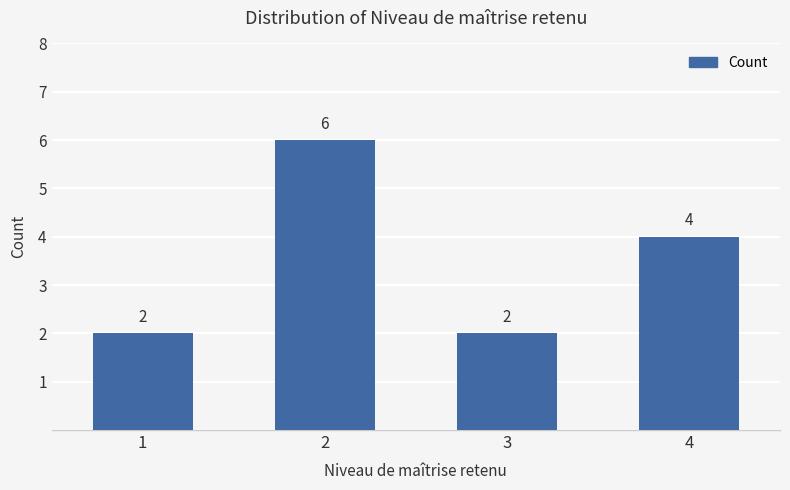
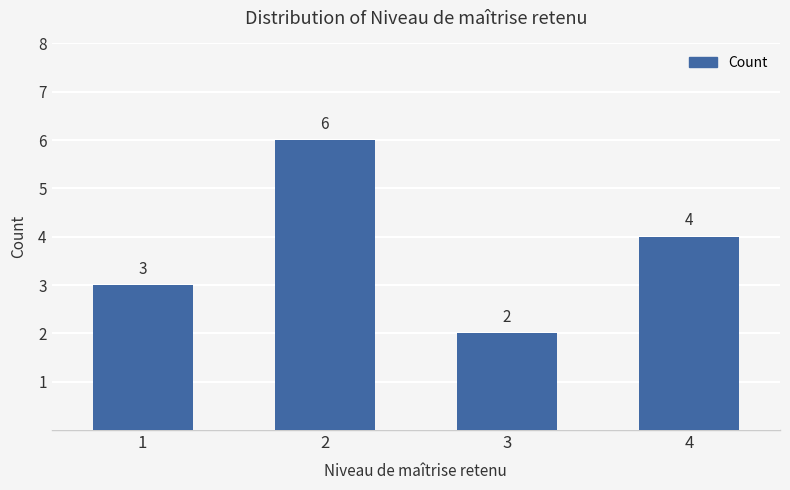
1: 2 -> 3
